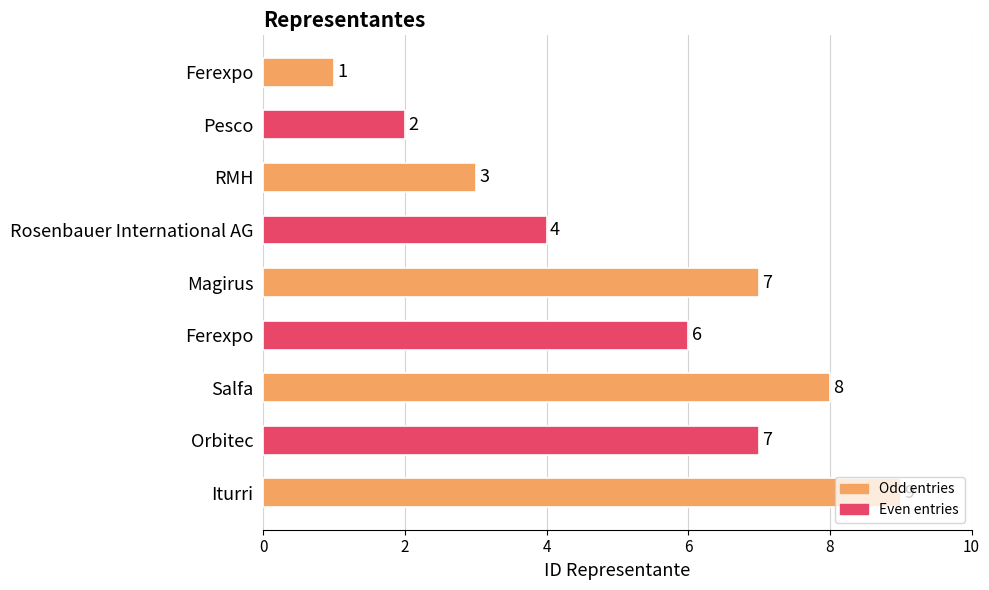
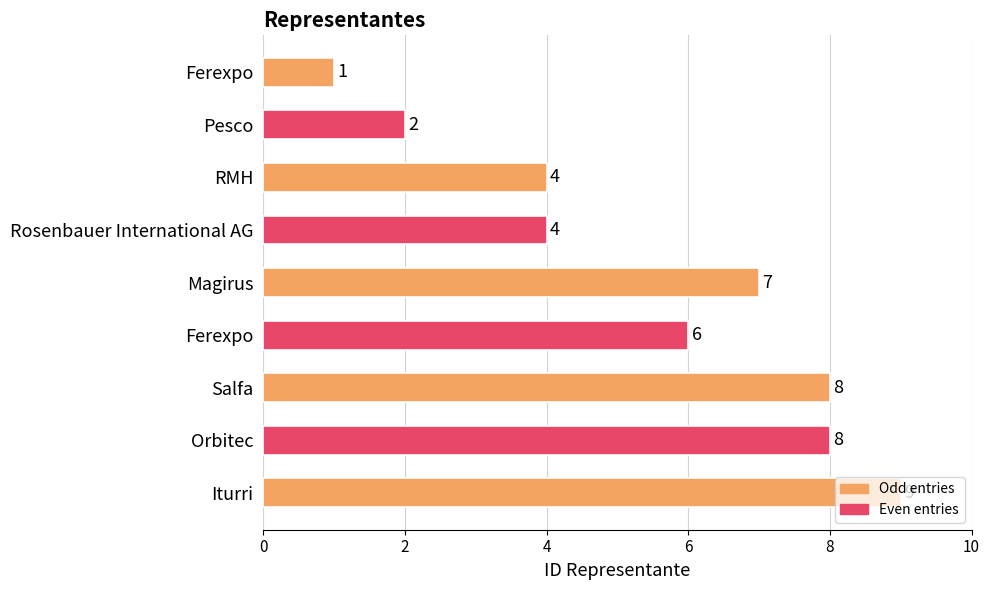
RMH: 3 -> 4
Orbitec: 7 -> 8
